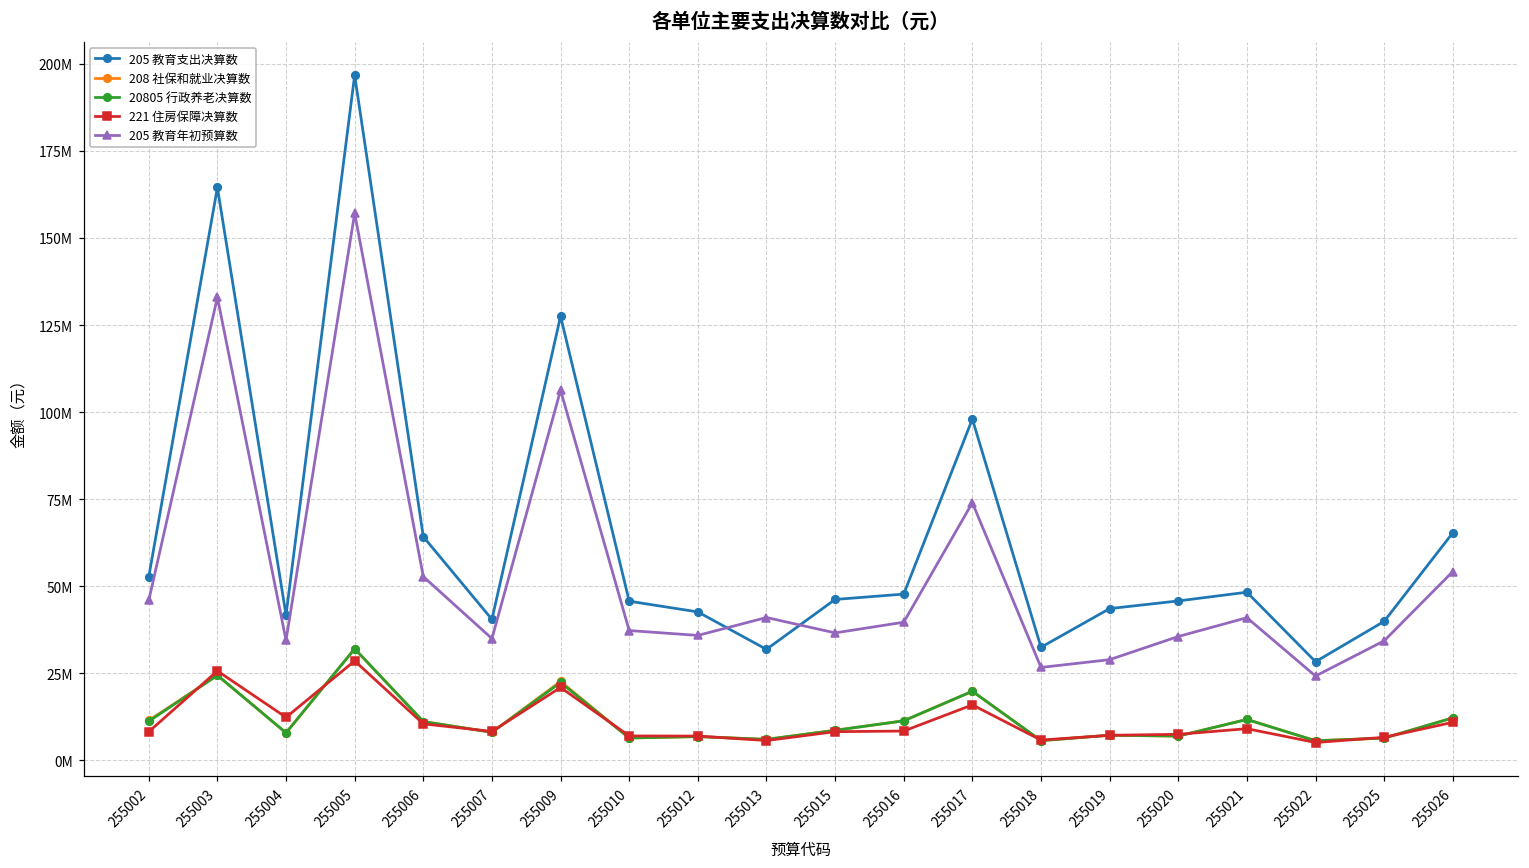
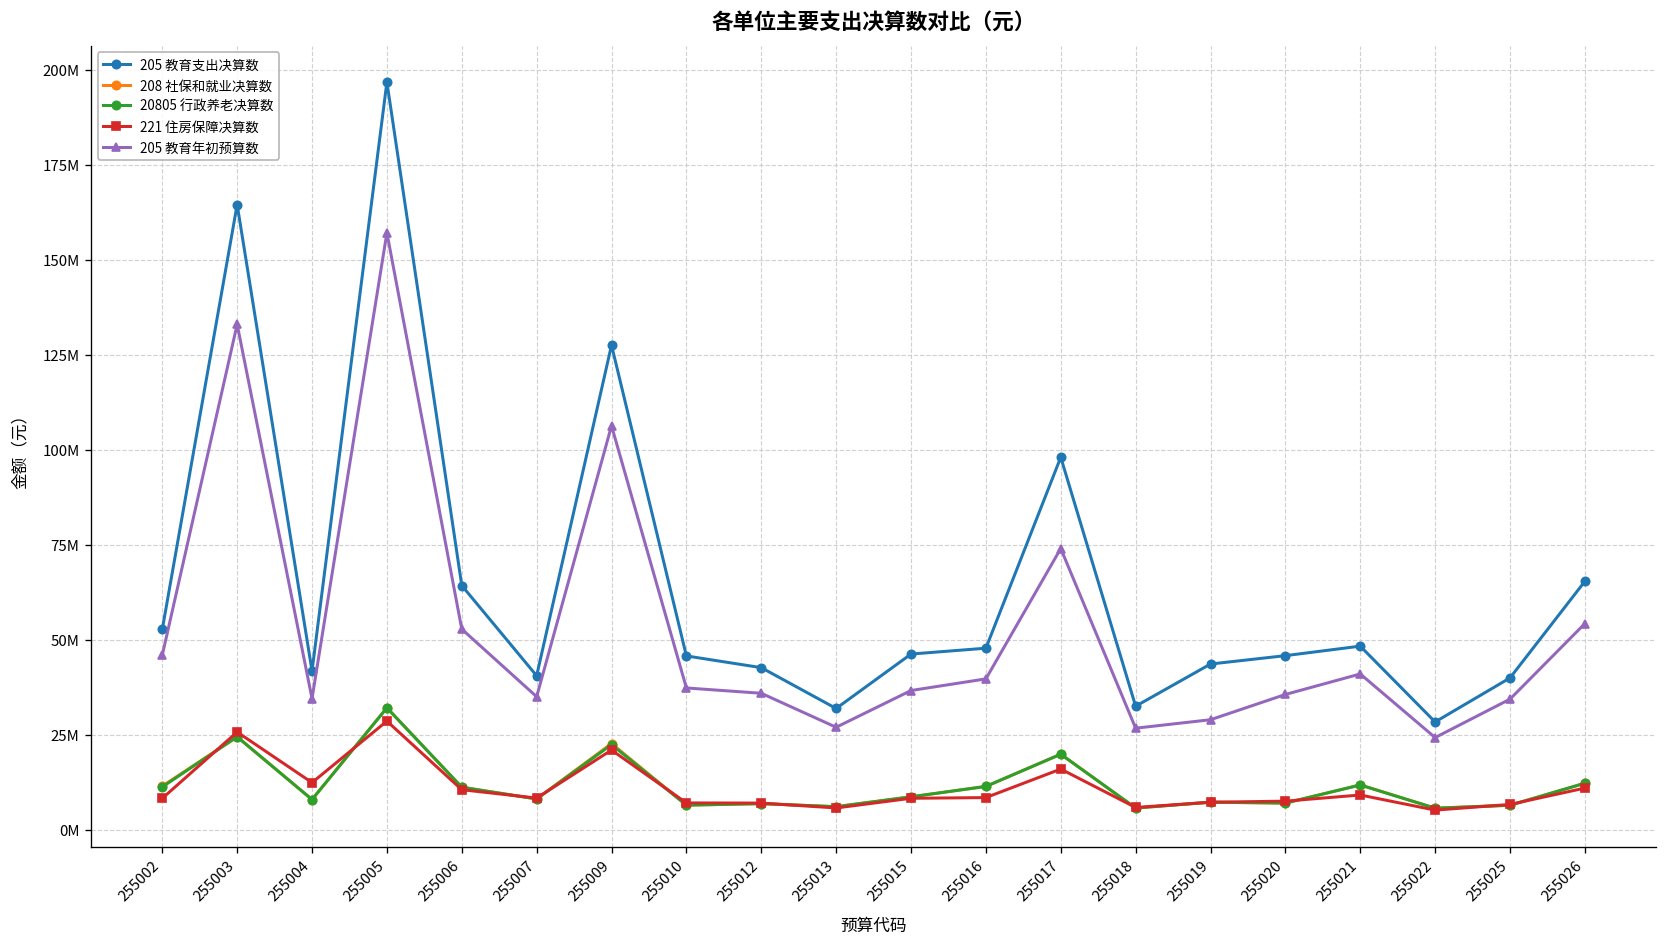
205 教育年初预算数, 255013: 41000000 -> 27000000
